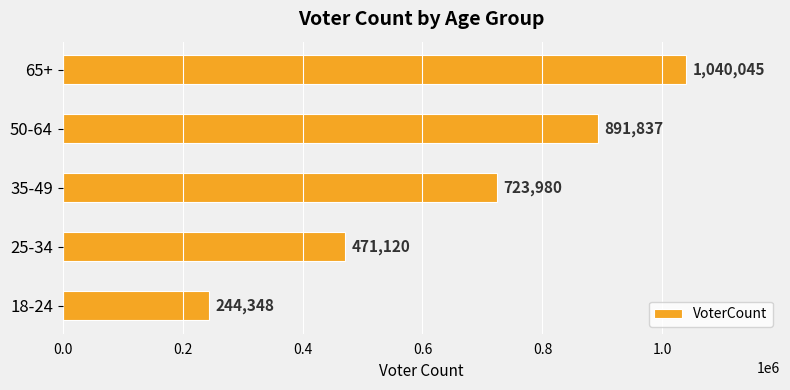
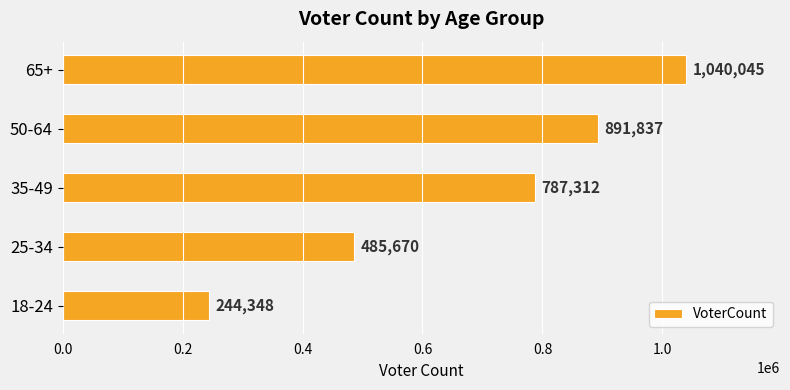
35-49: 723,980 -> 787,312
25-34: 471,120 -> 485,670
